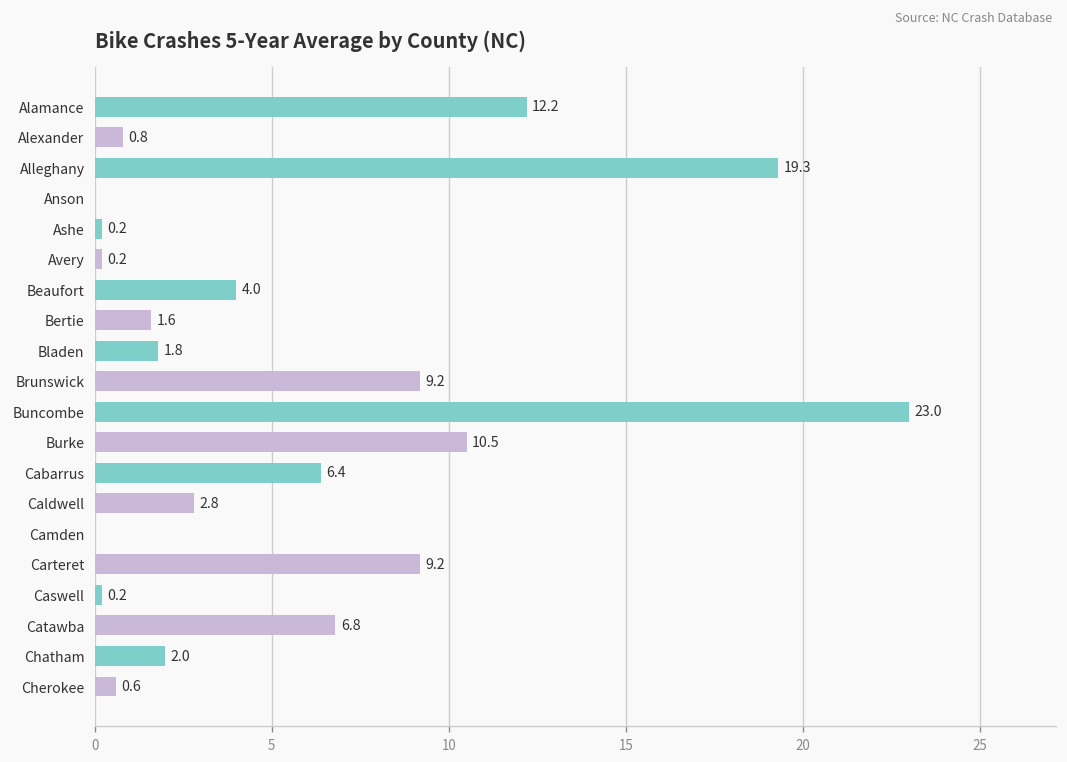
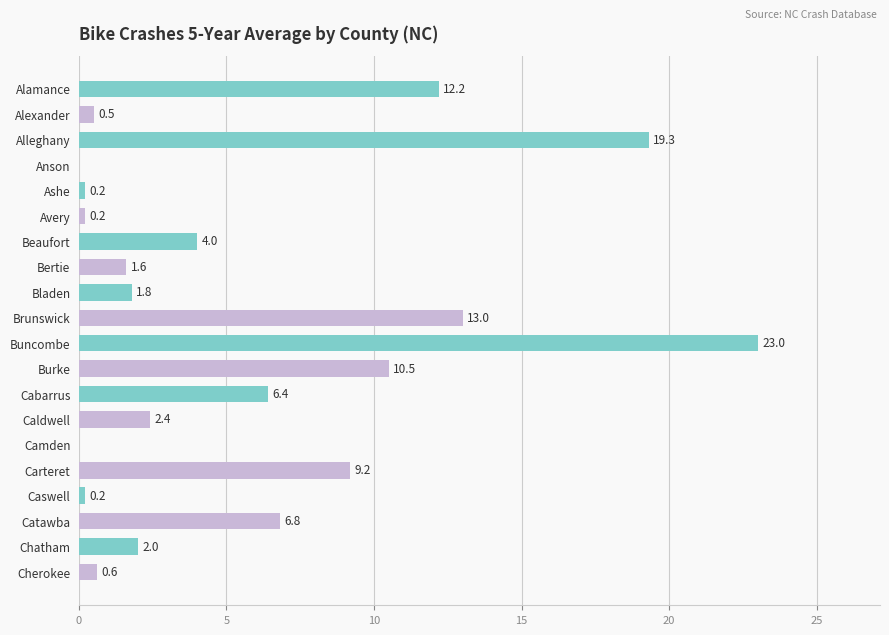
Alexander: 0.8 -> 0.5
Brunswick: 9.2 -> 13.0
Caldwell: 2.8 -> 2.4
